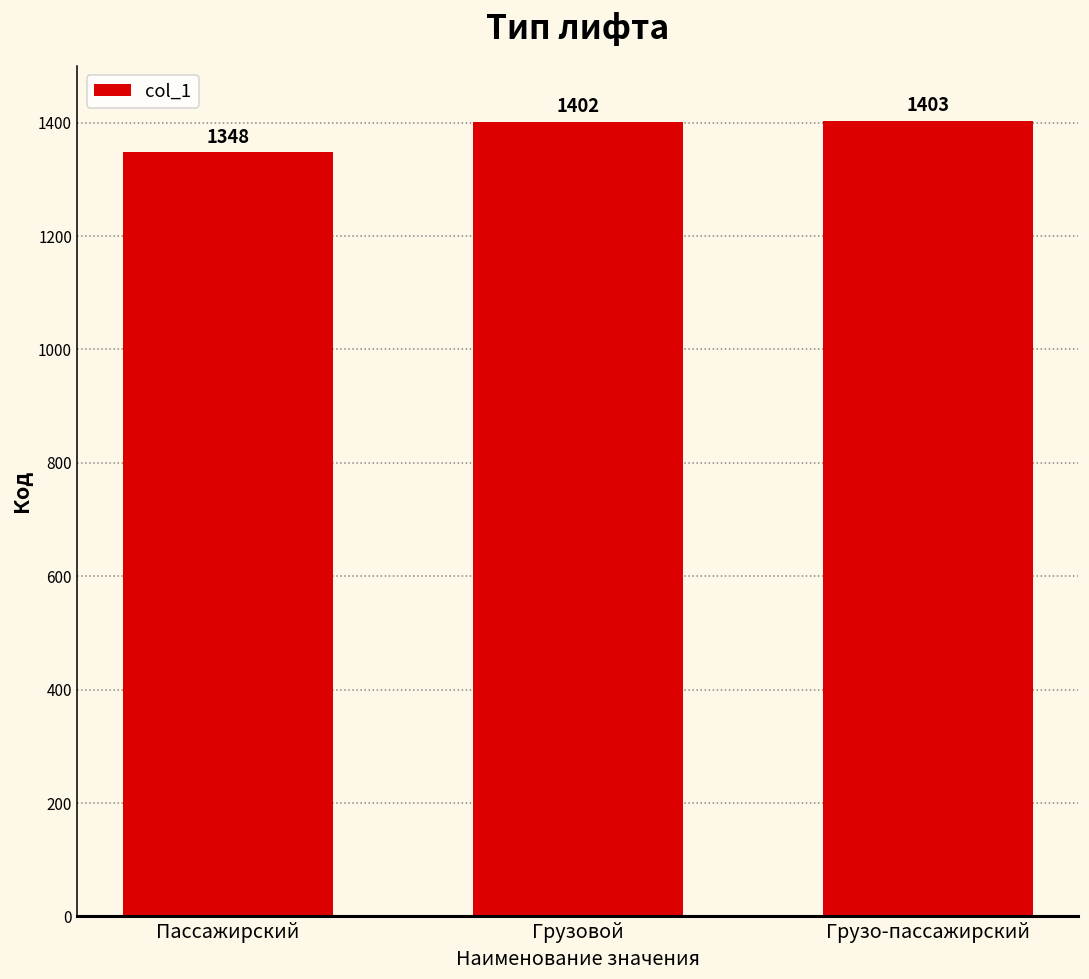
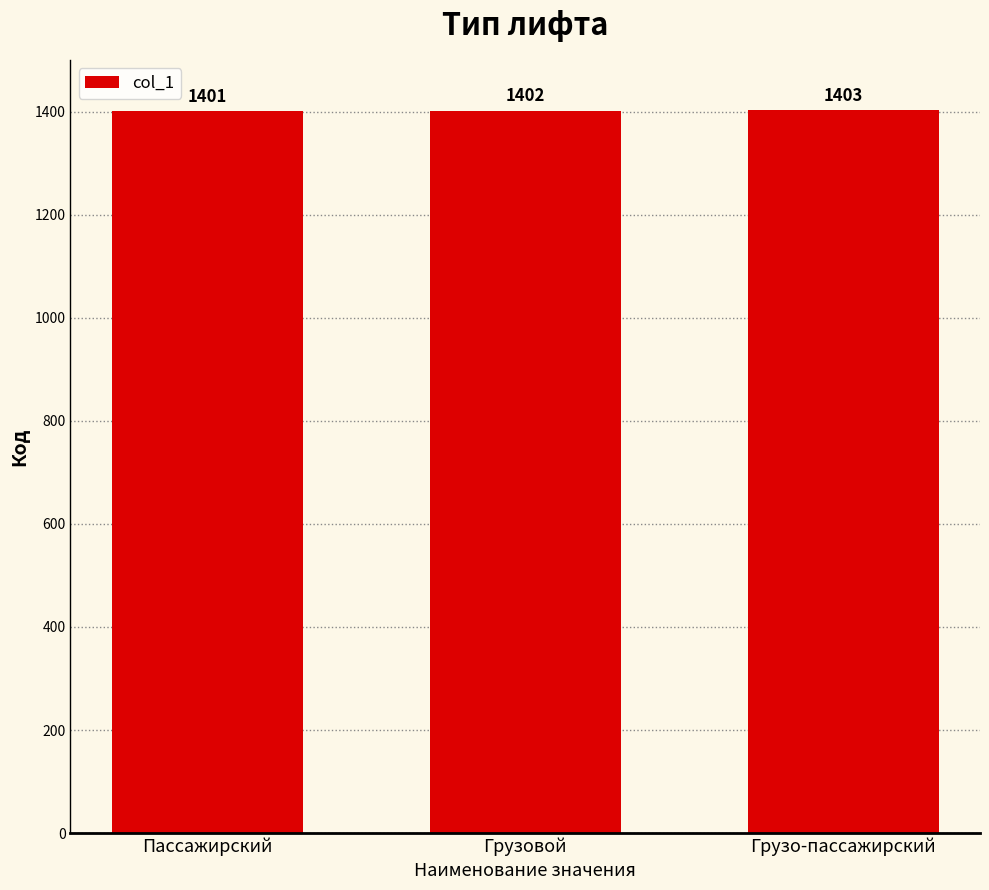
Пассажирский: 1348 -> 1401
